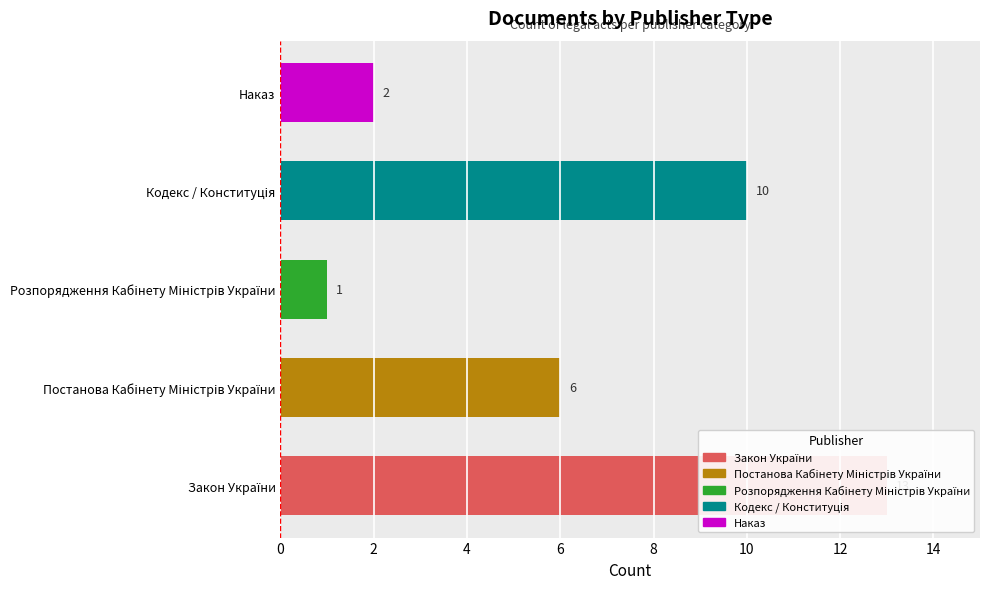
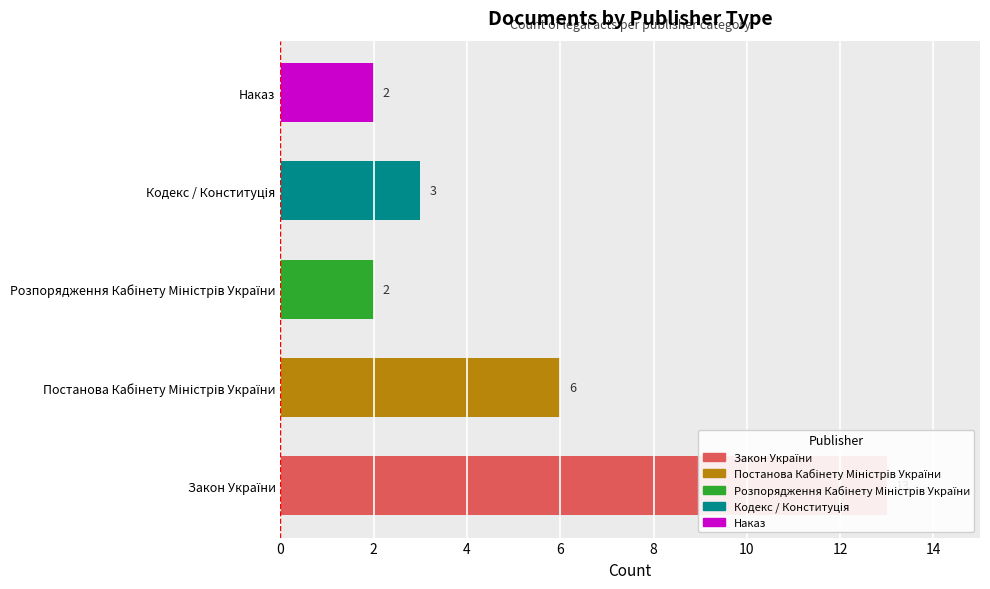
Кодекс / Конституція, Кодекс / Конституція: 10 -> 3
Розпорядження Кабінету Міністрів України, Розпорядження Кабінету Міністрів України: 1 -> 2
